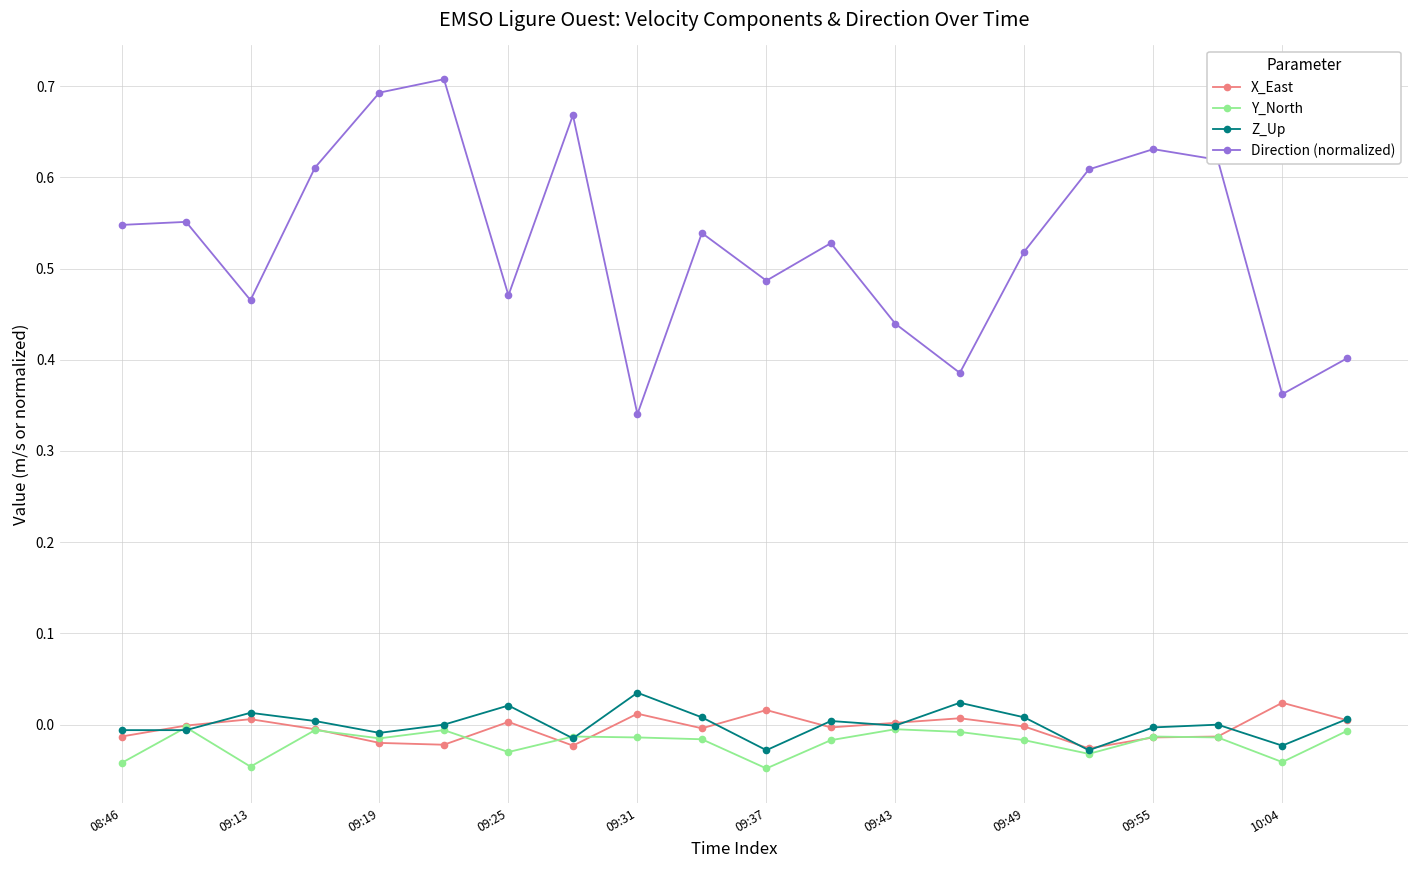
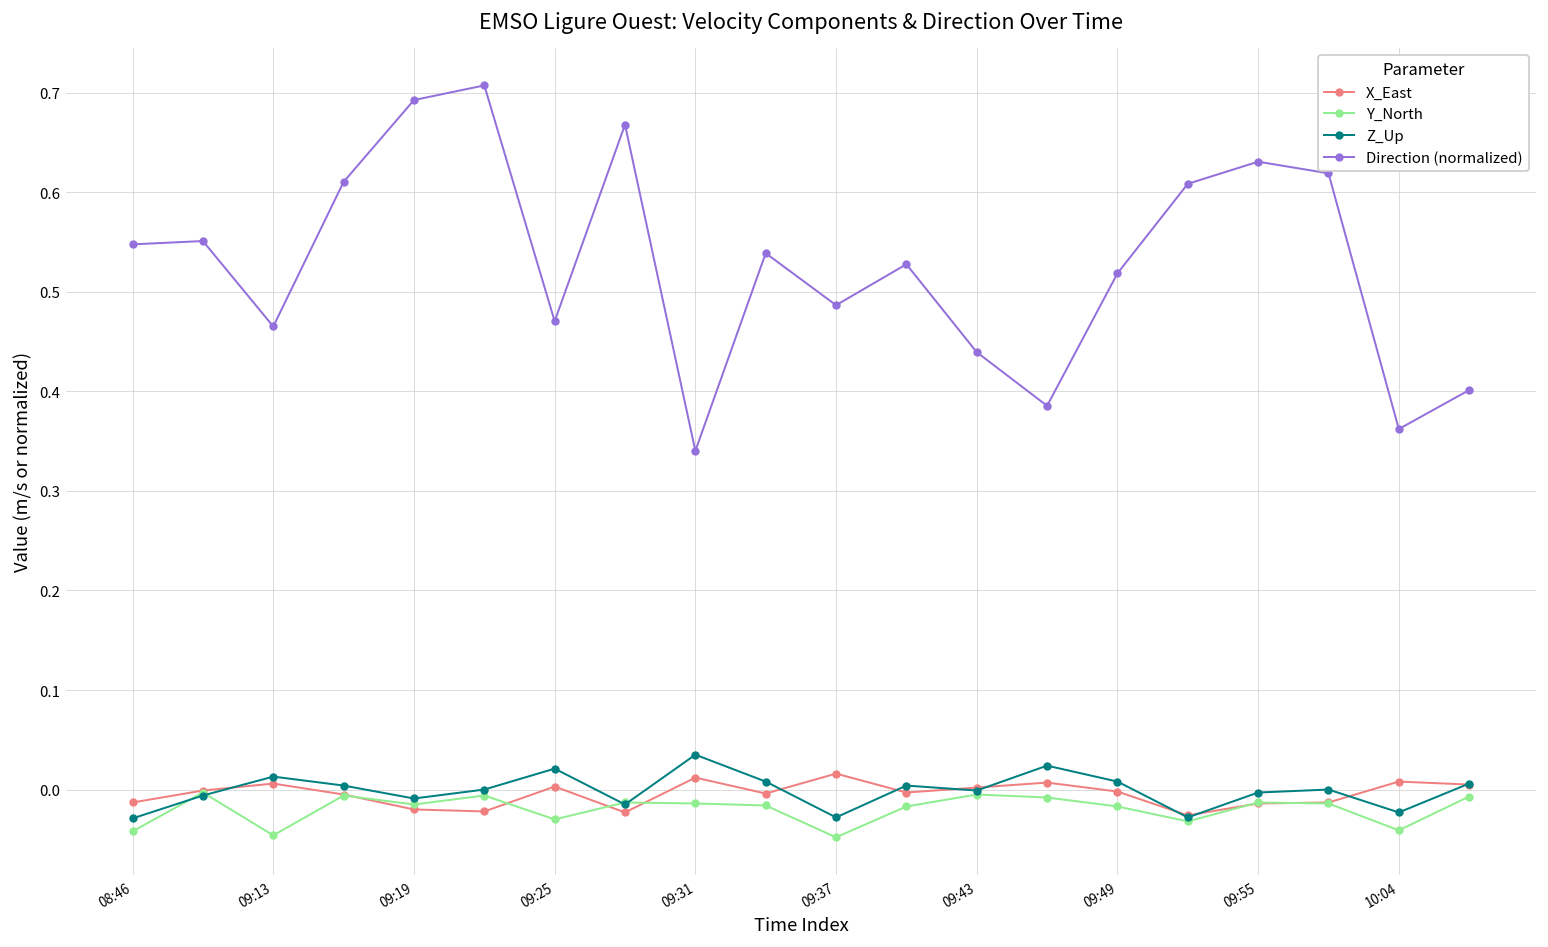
Z_Up, 08:46: -0.01 -> -0.03
X_East, 10:04: 0.02 -> 0.01
